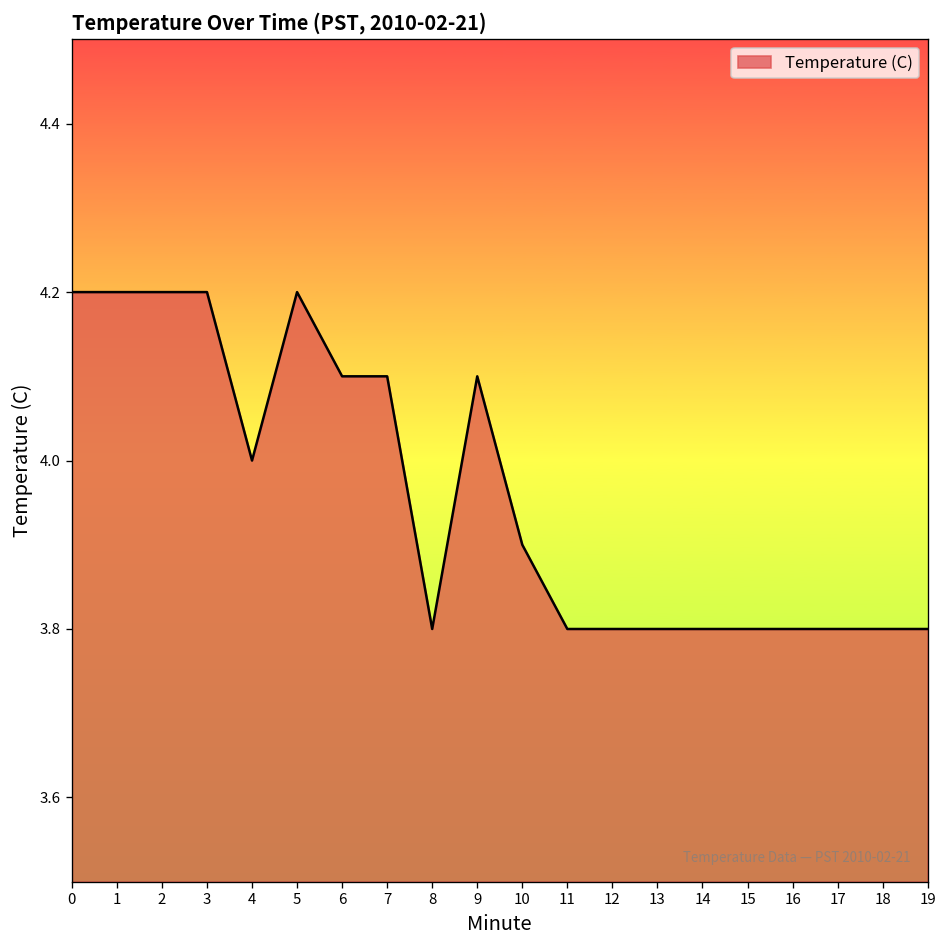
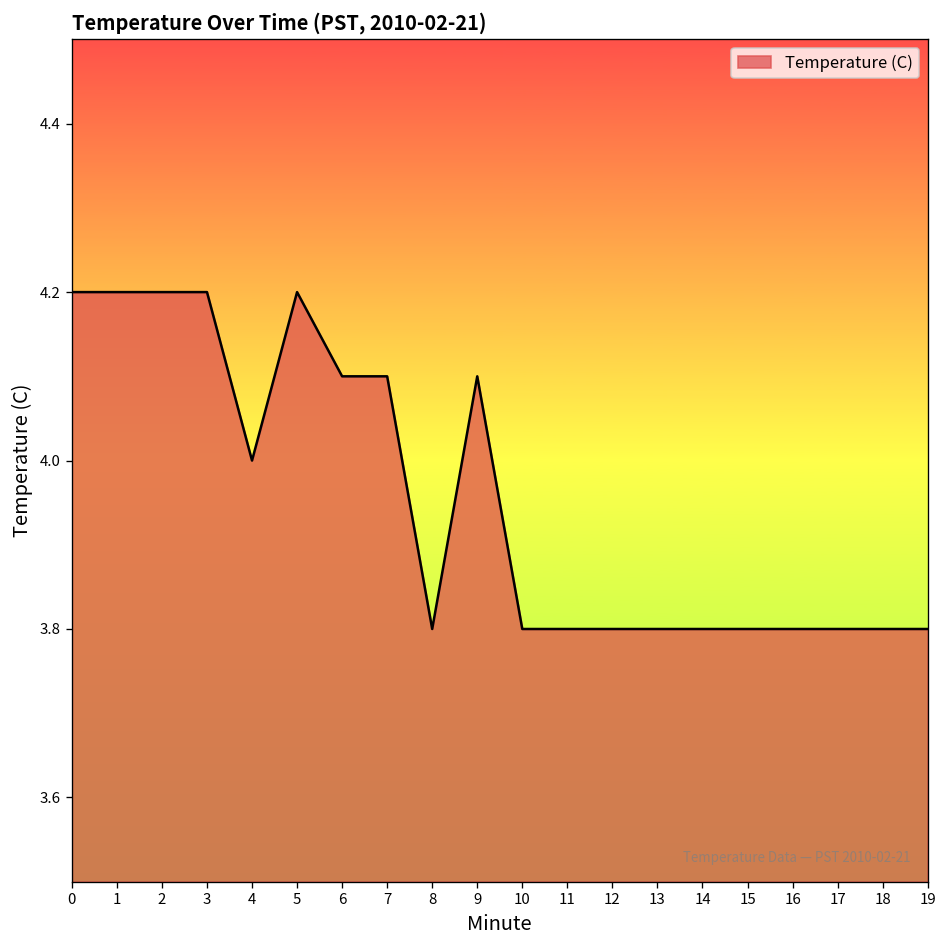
10: 3.9 -> 3.8
